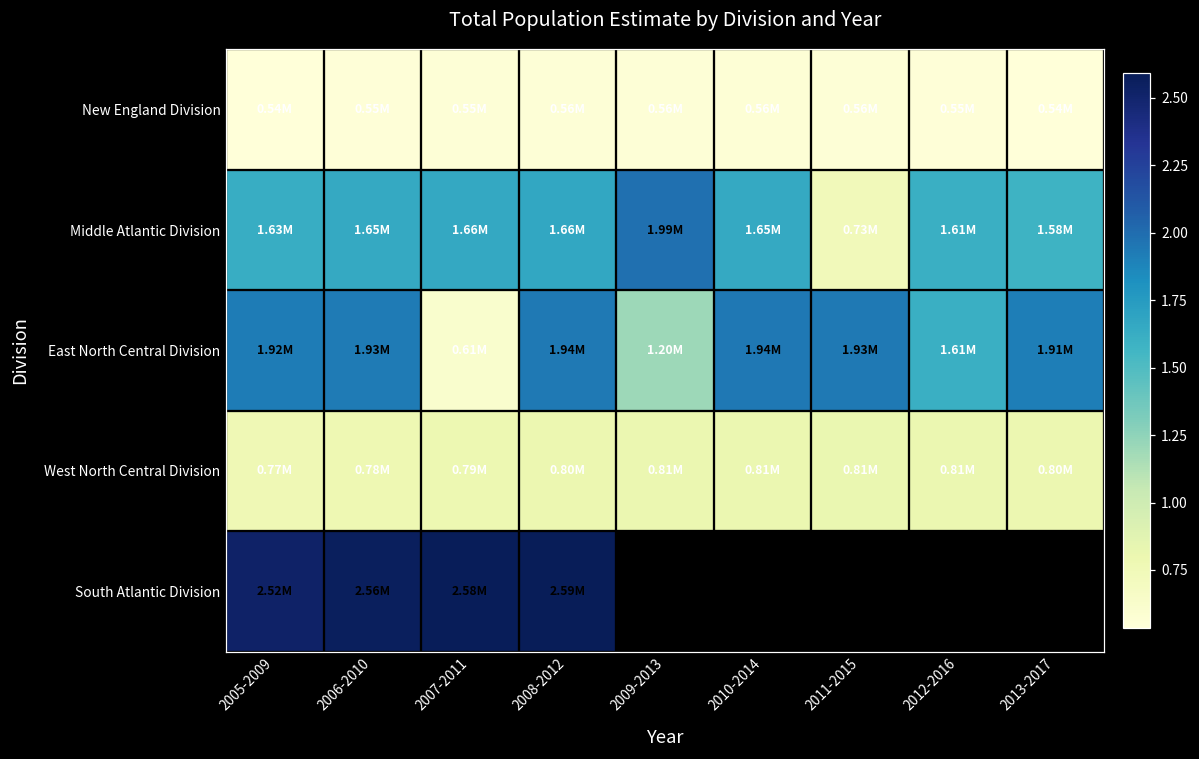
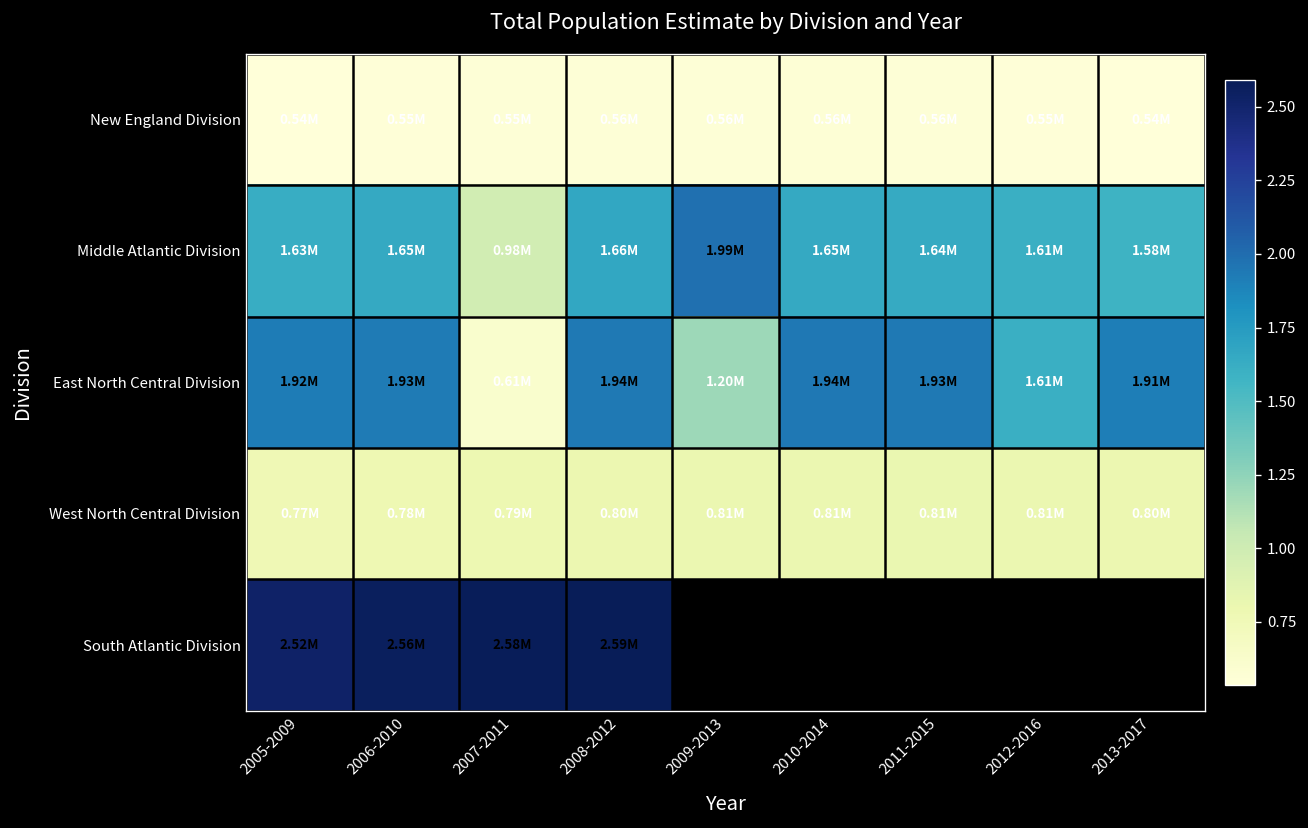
Middle Atlantic Division, 2007-2011: 1.66M -> 0.98M
Middle Atlantic Division, 2011-2015: 0.73M -> 1.64M
